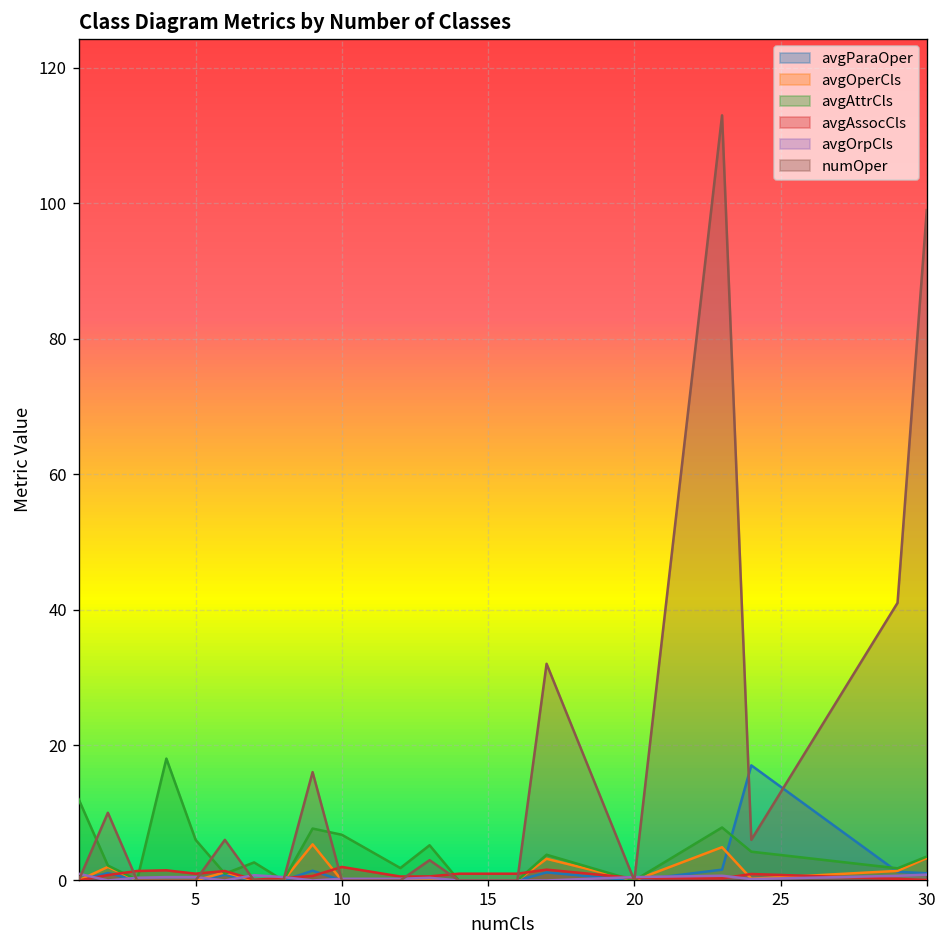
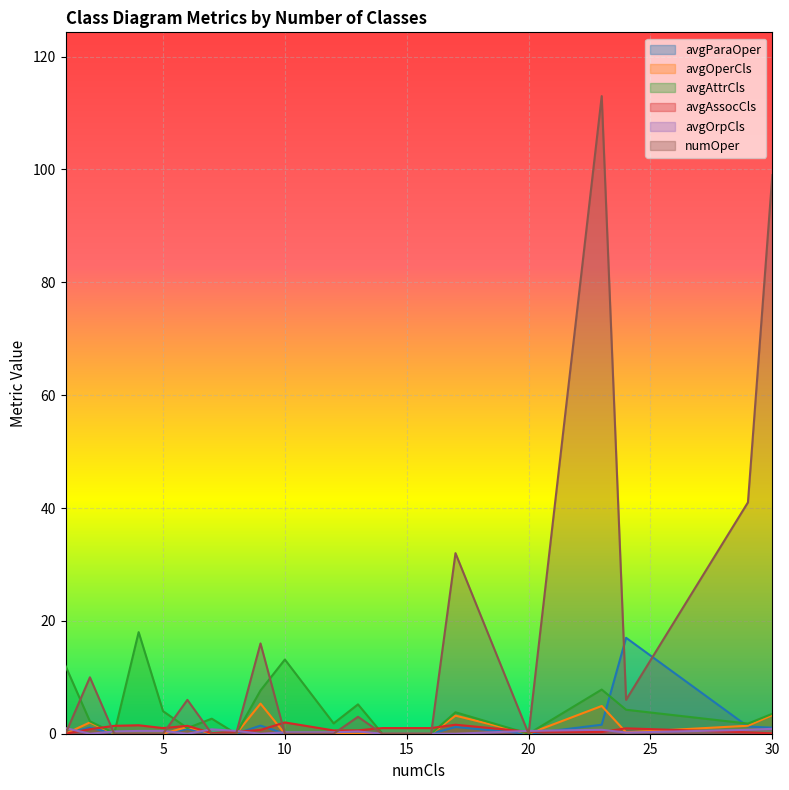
avgAttrCls, 5: 6 -> 4
avgAttrCls, 10: 7 -> 13
